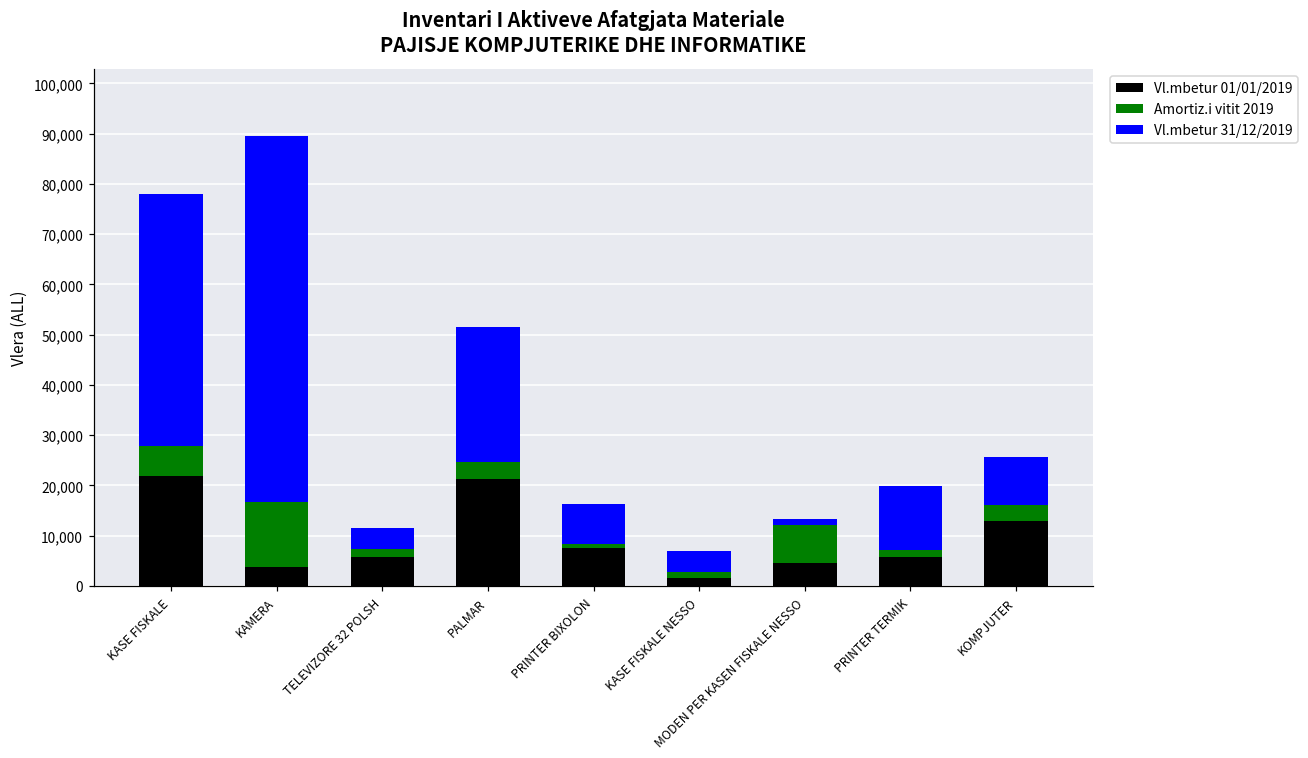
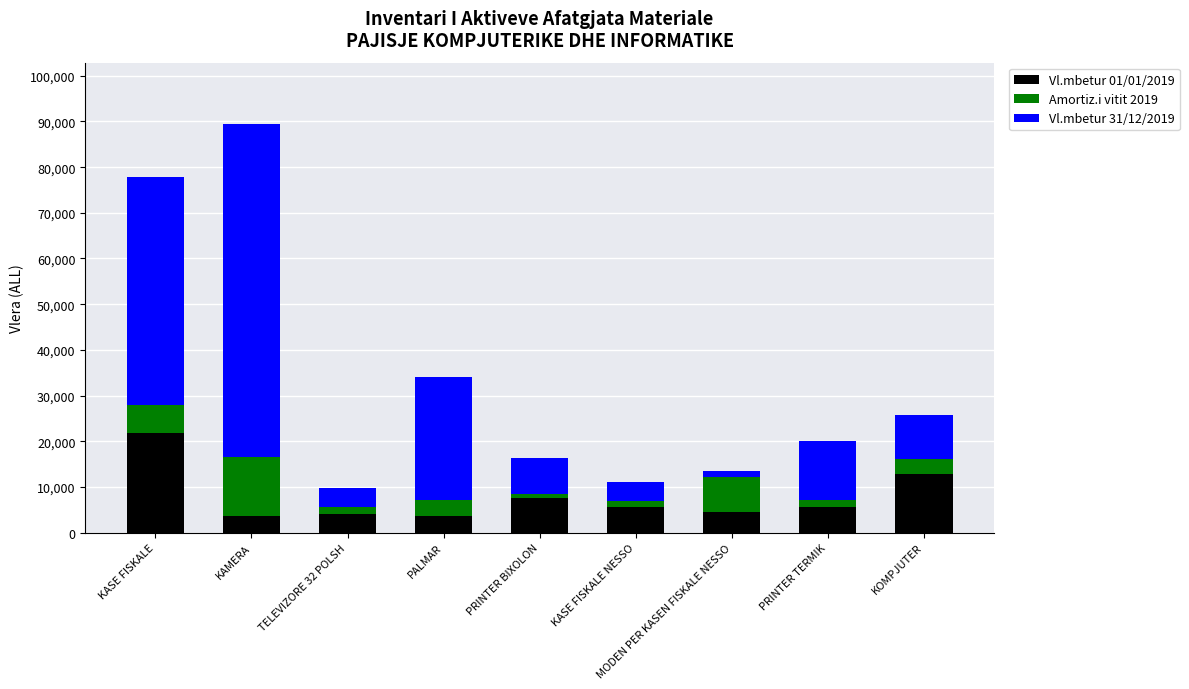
Vl.mbetur 01/01/2019, TELEVIZORE 32 POLSH: 6,000 -> 4,000
Vl.mbetur 01/01/2019, PALMAR: 21,000 -> 4,000
Vl.mbetur 01/01/2019, KASE FISKALE NESSO: 1,000 -> 6,000
